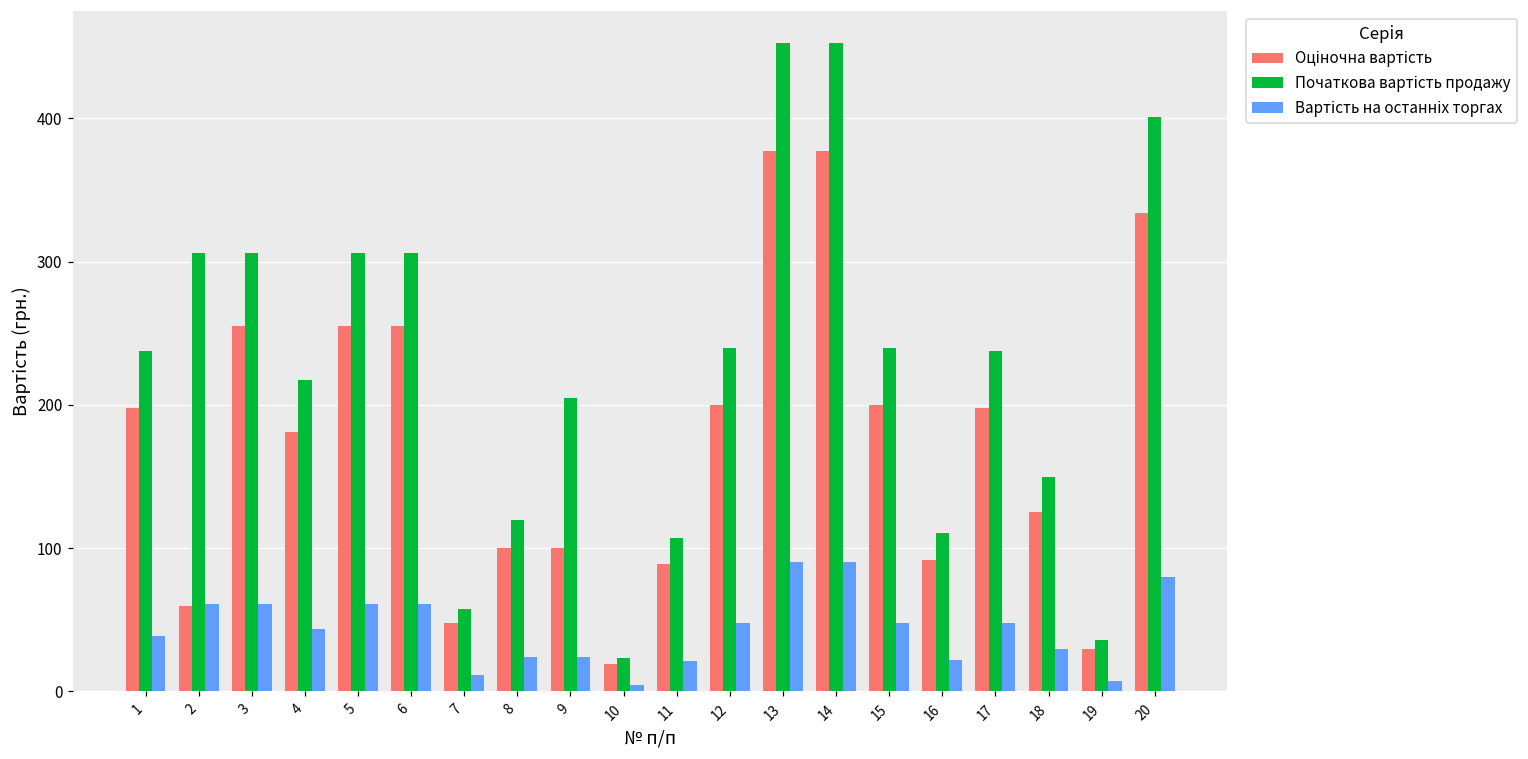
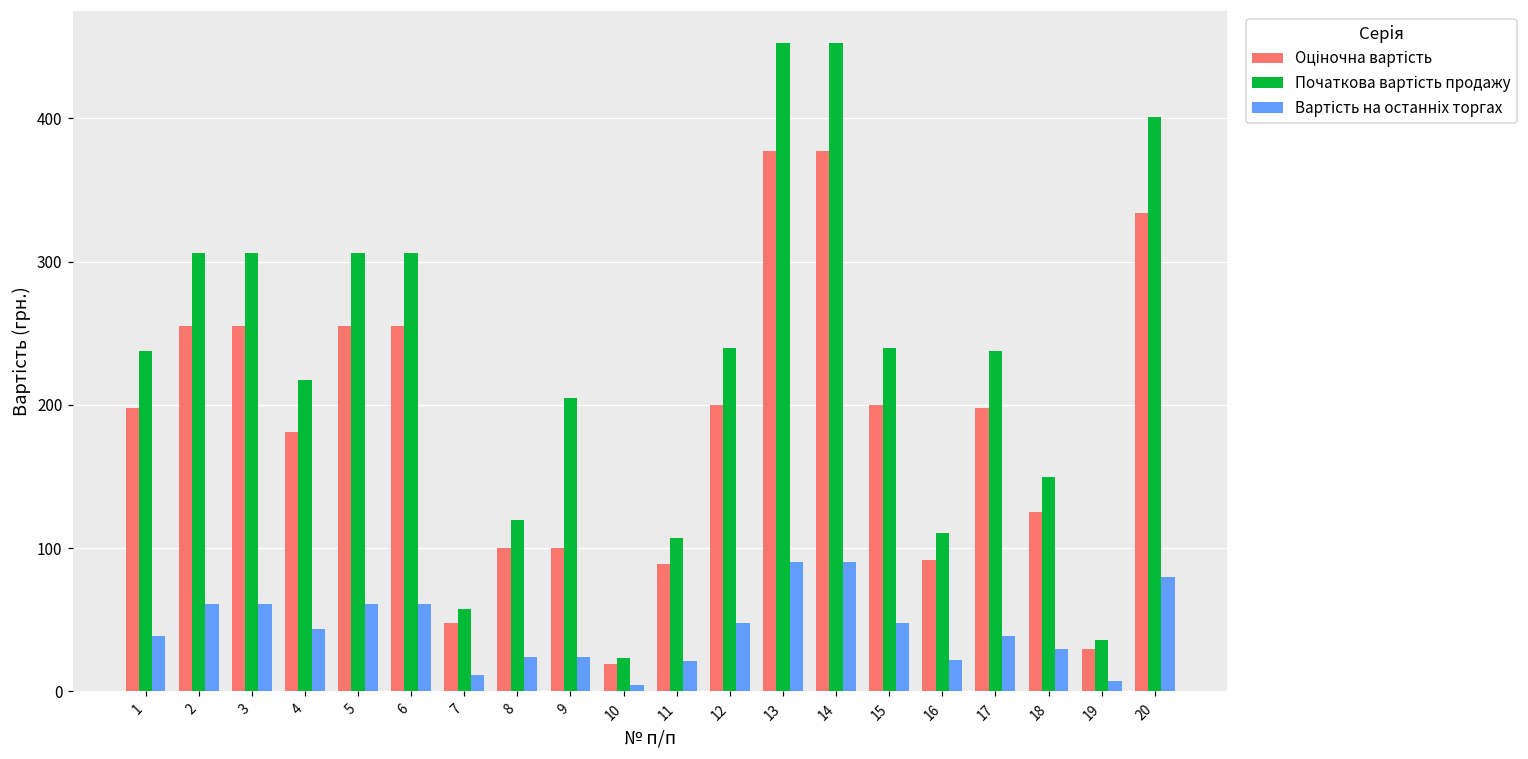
Оціночна вартість, 2: 60 -> 255
Вартість на останніх торгах, 17: 48 -> 39
